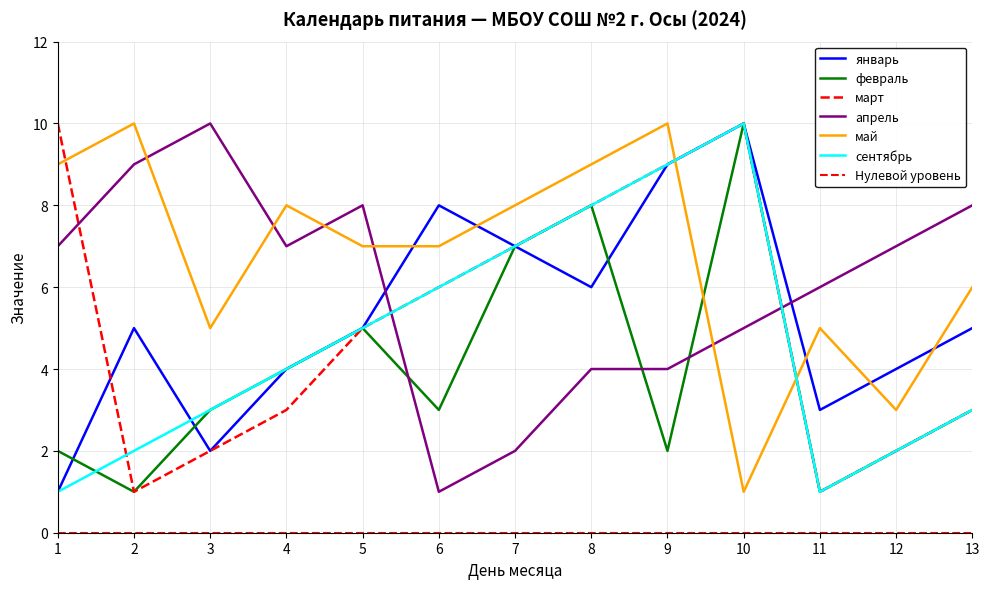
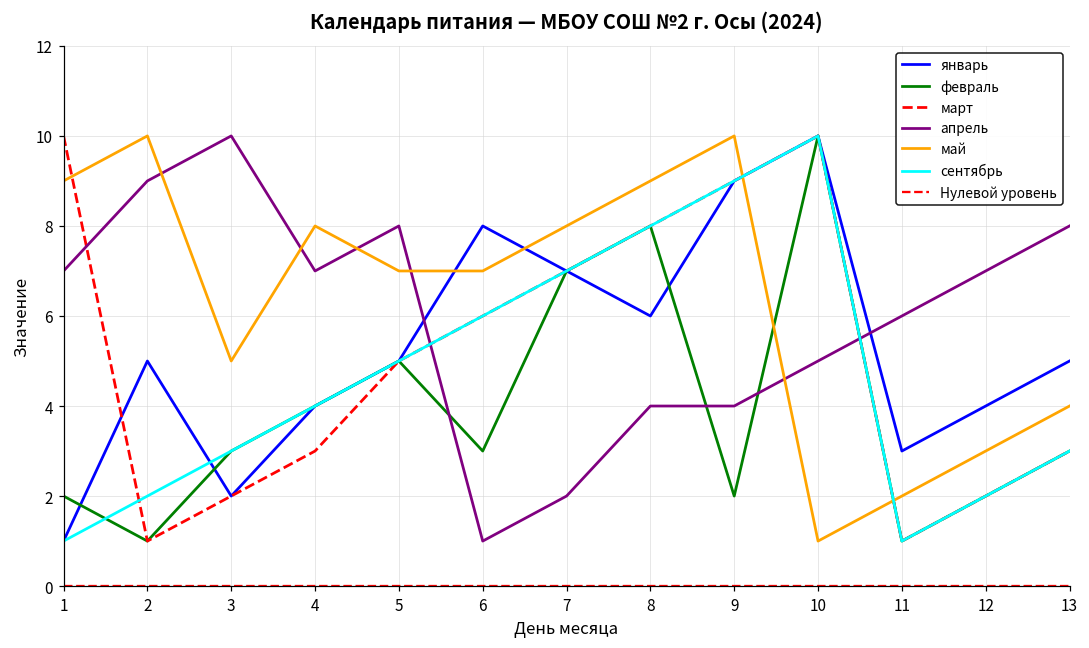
май, 11: 5 -> 2
май, 13: 6 -> 4
